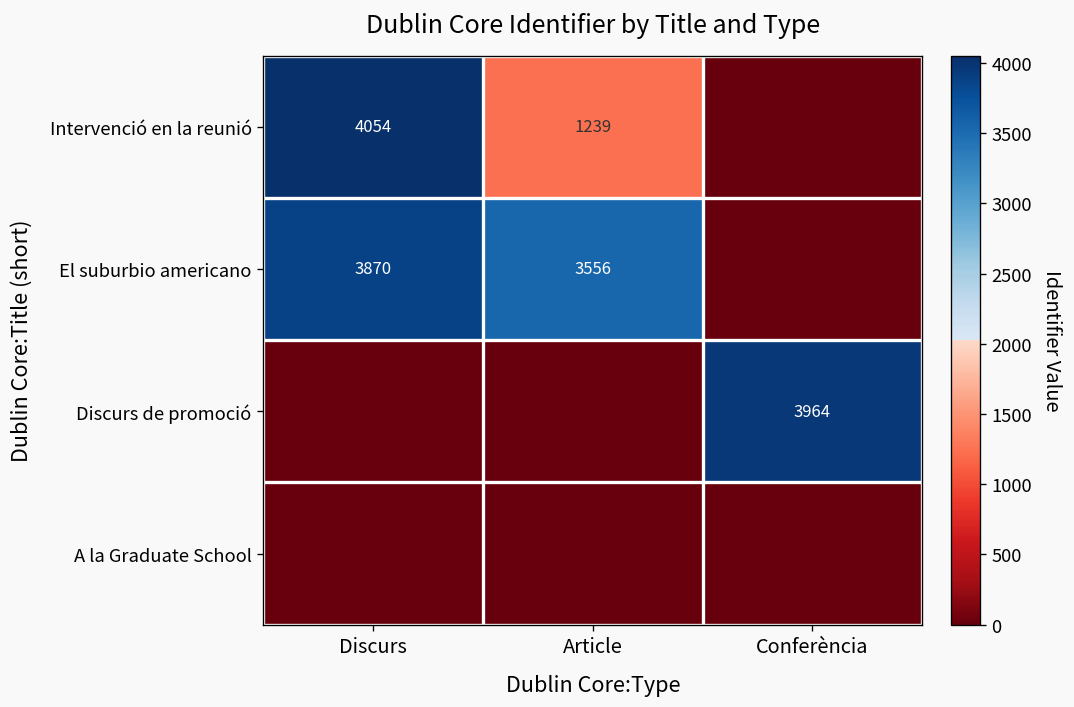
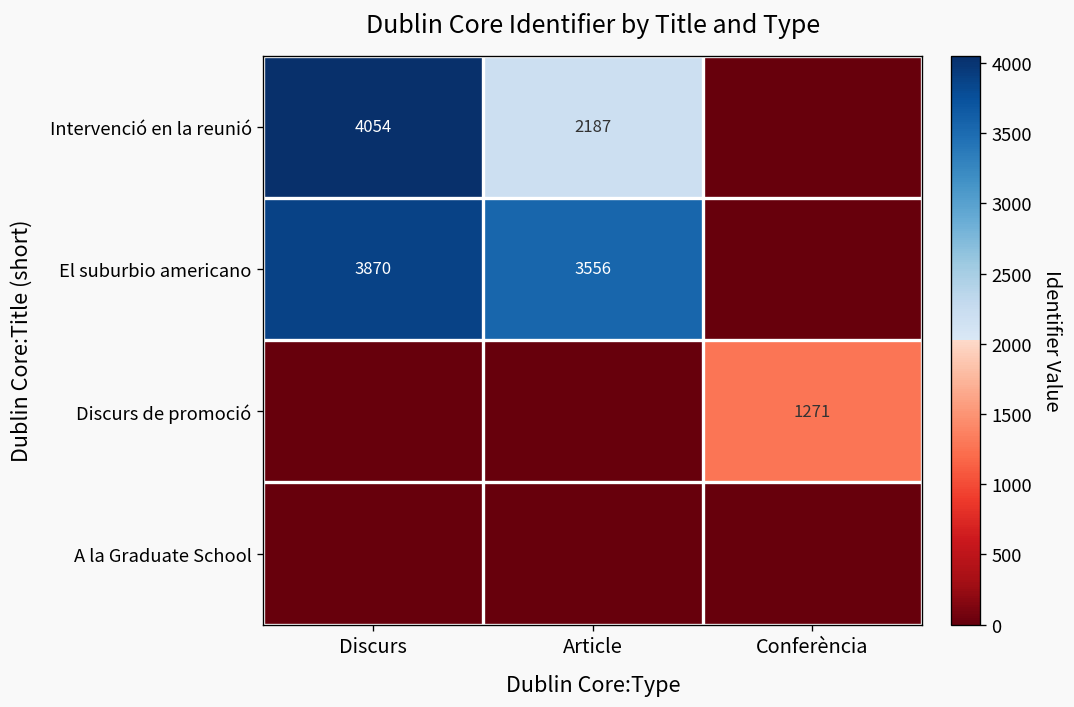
Intervenció en la reunió, Article: 1239 -> 2187
Discurs de promoció, Conferència: 3964 -> 1271
